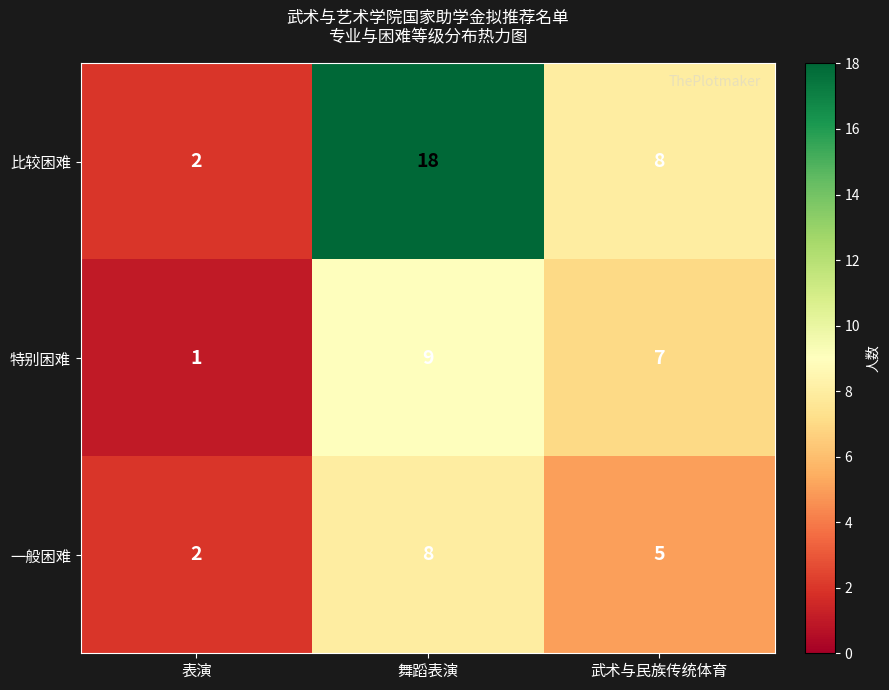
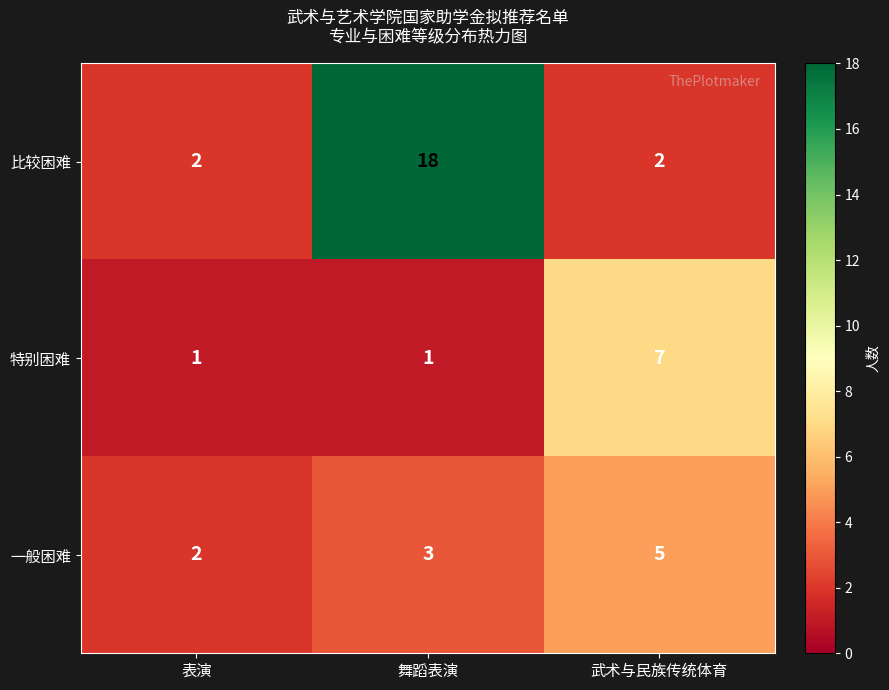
比较困难, 武术与民族传统体育: 8 -> 2
特别困难, 舞蹈表演: 9 -> 1
一般困难, 舞蹈表演: 8 -> 3
